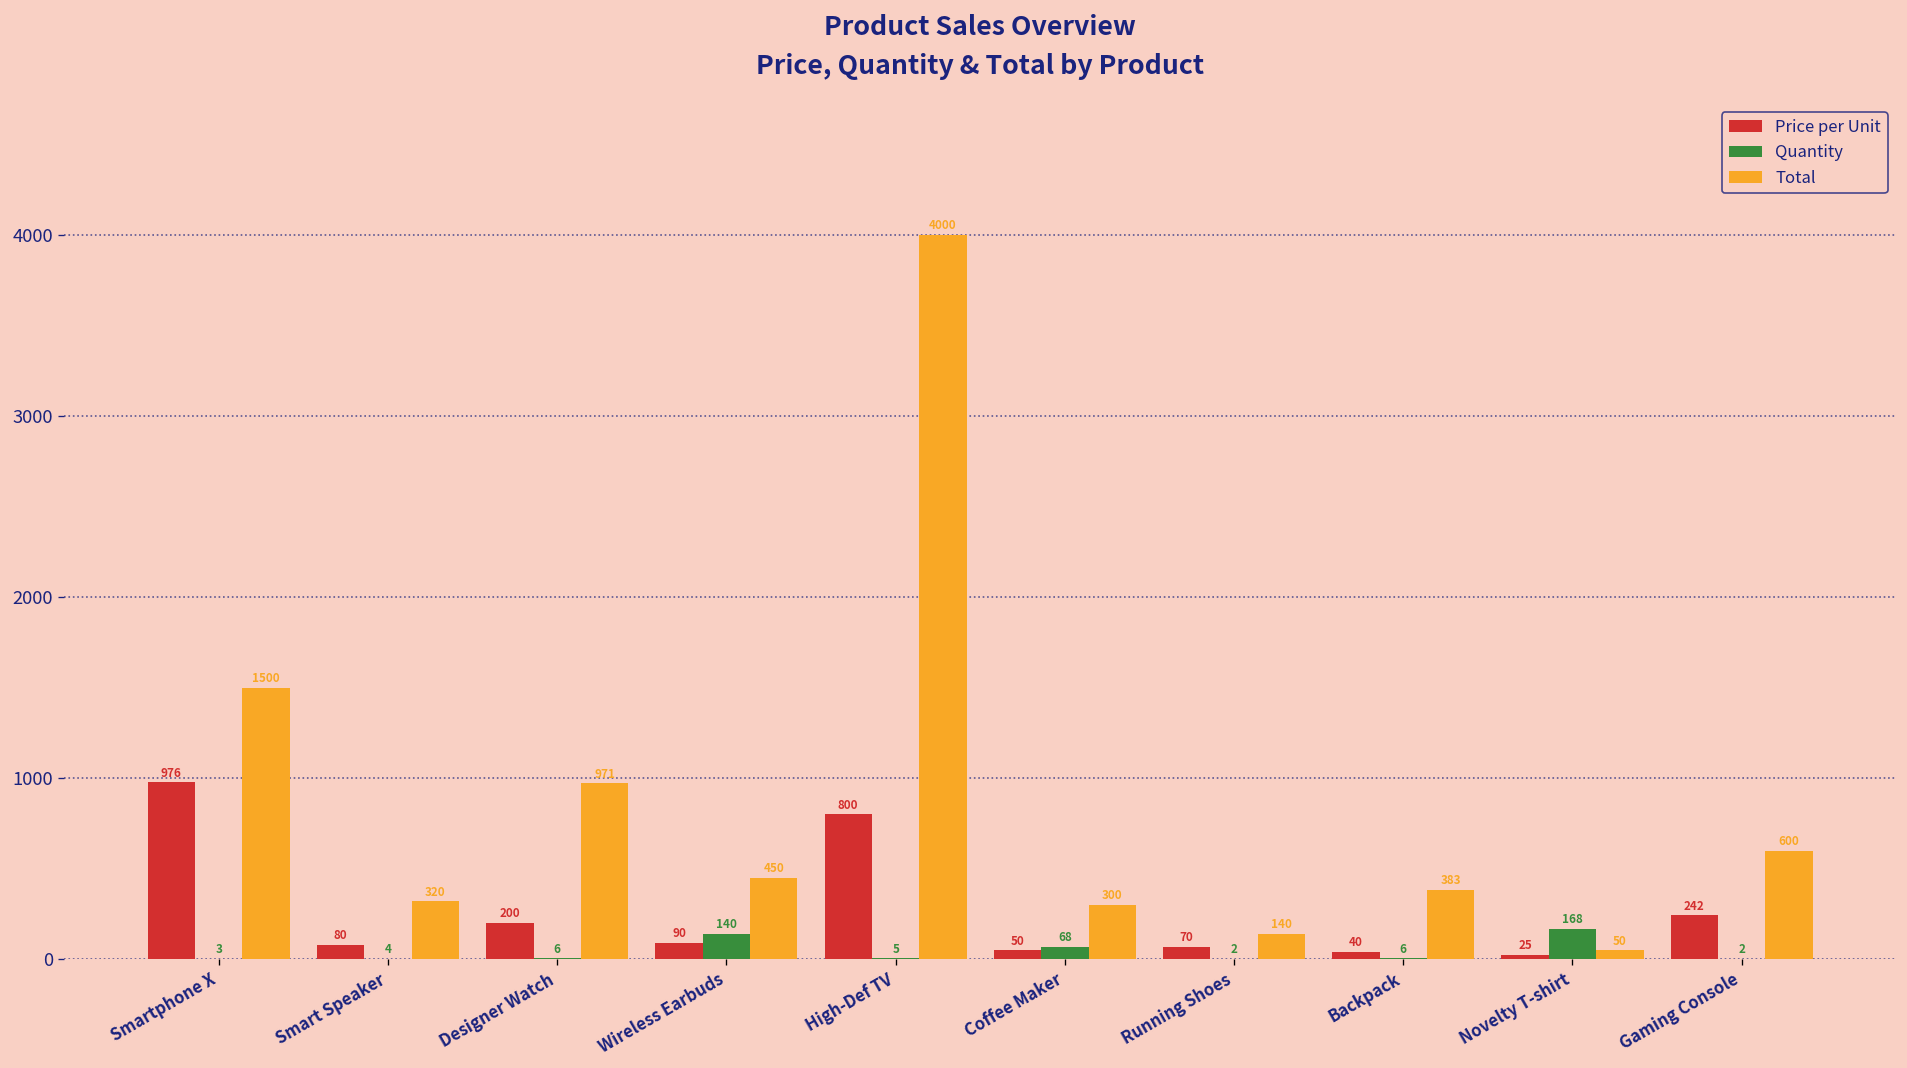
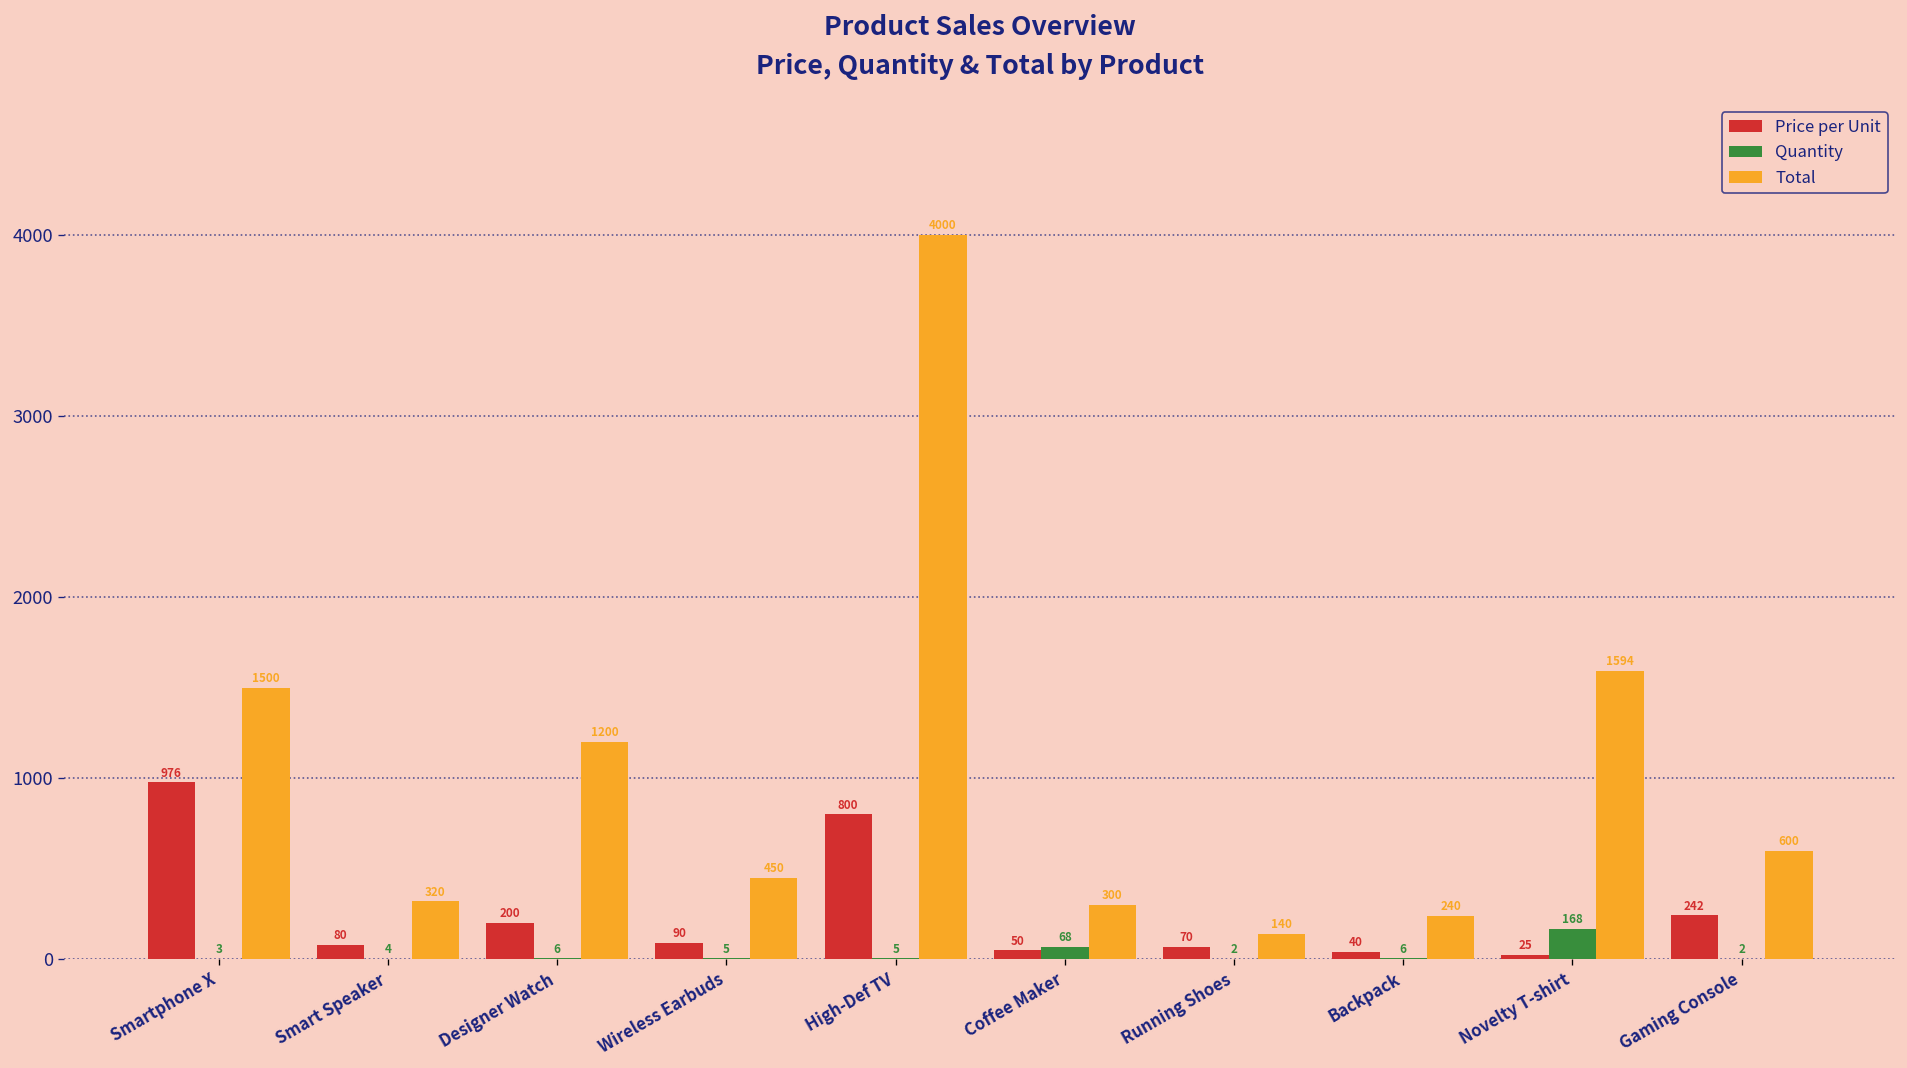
Total, Designer Watch: 971 -> 1200
Quantity, Wireless Earbuds: 140 -> 5
Total, Backpack: 383 -> 240
Total, Novelty T-shirt: 50 -> 1594
